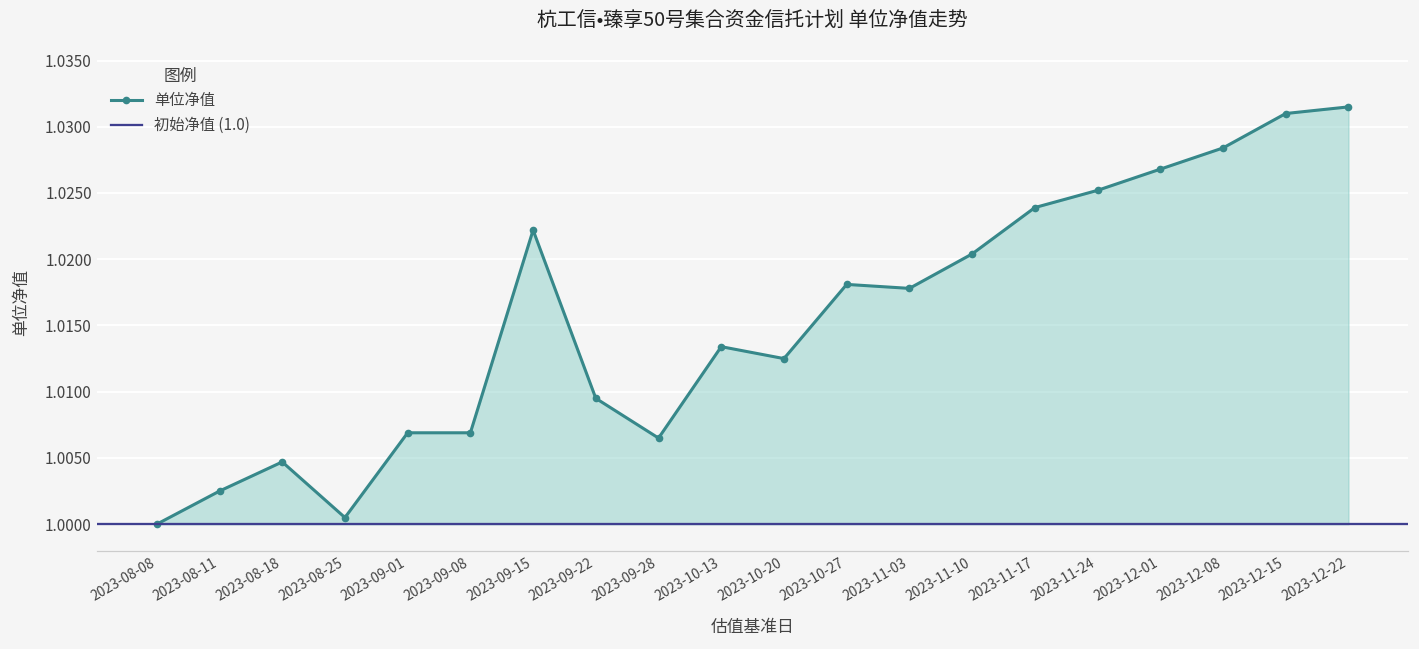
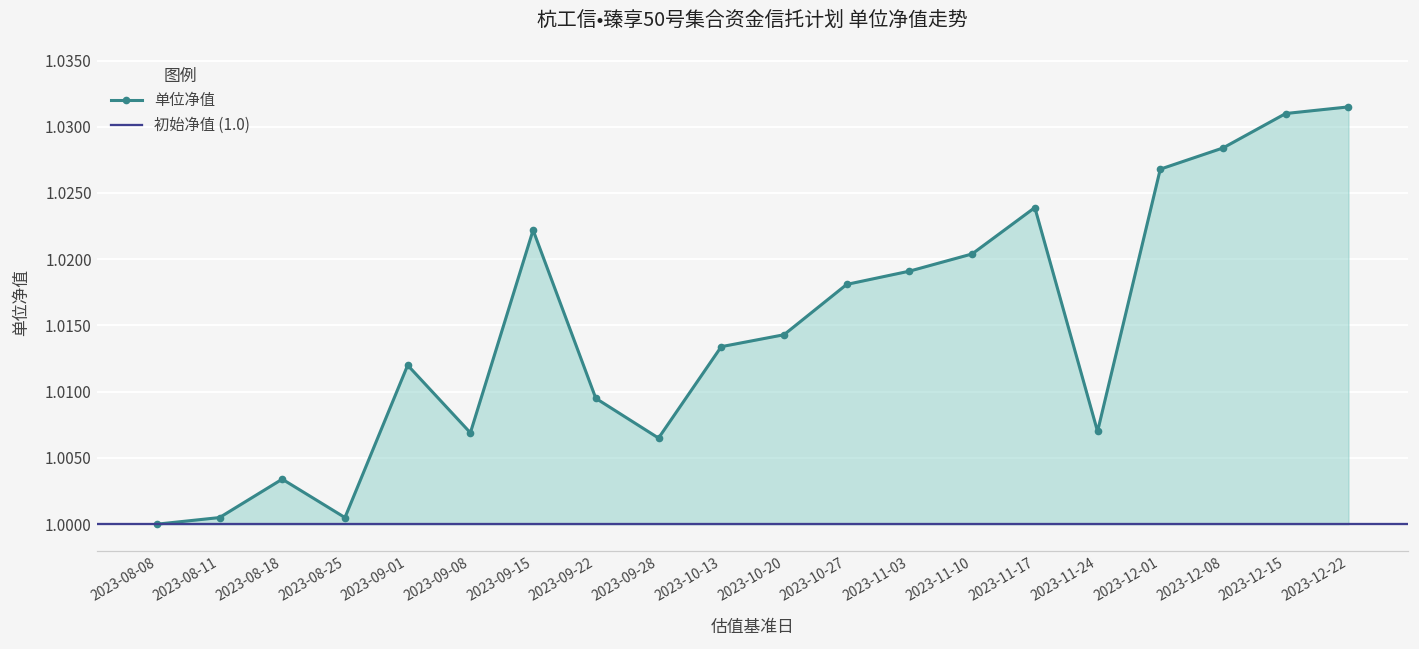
2023-08-11: 1.0025 -> 1.0005
2023-08-18: 1.0047 -> 1.0034
2023-09-01: 1.0069 -> 1.0120
2023-10-20: 1.0125 -> 1.0143
2023-11-03: 1.0178 -> 1.0191
2023-11-24: 1.0252 -> 1.0070
